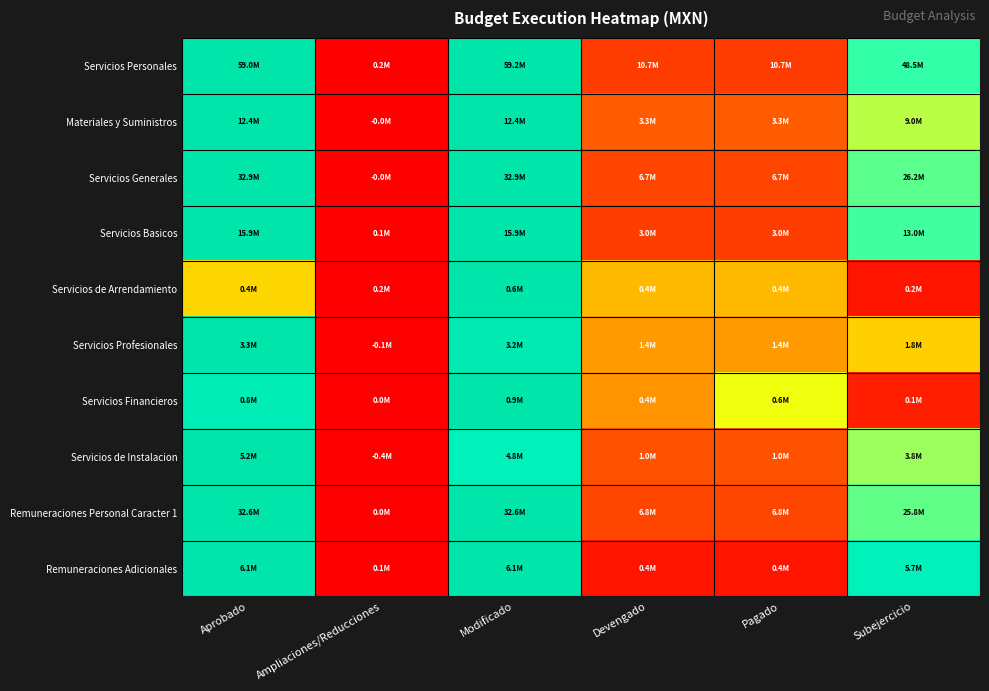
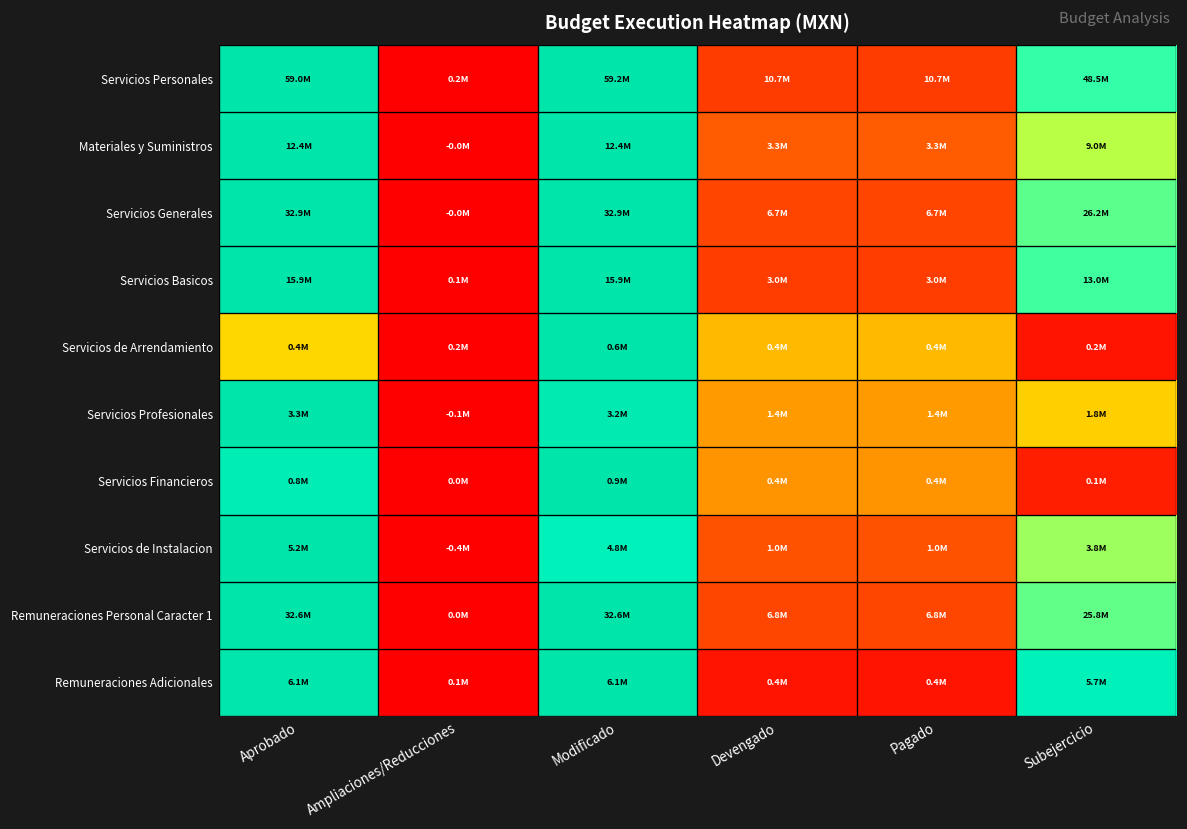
Servicios Financieros, Pagado: 0.6M -> 0.4M
